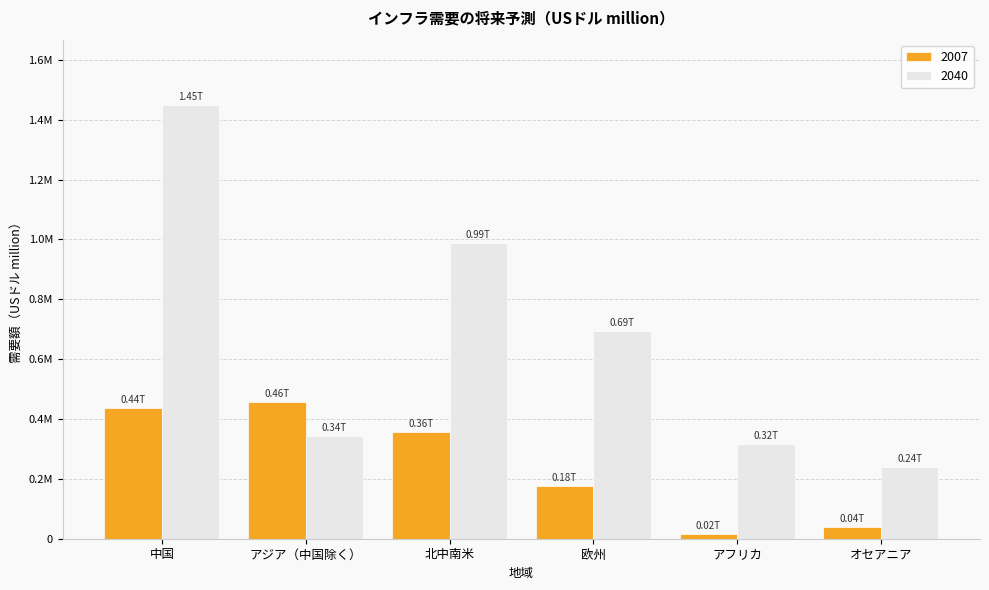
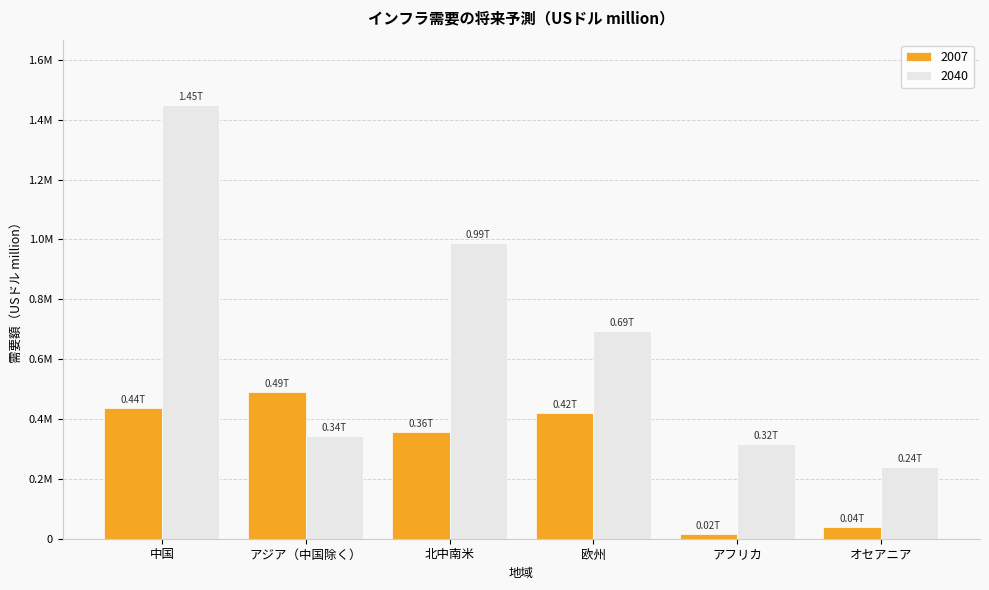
2007, アジア（中国除く）: 0.46T -> 0.49T
2007, 欧州: 0.18T -> 0.42T
